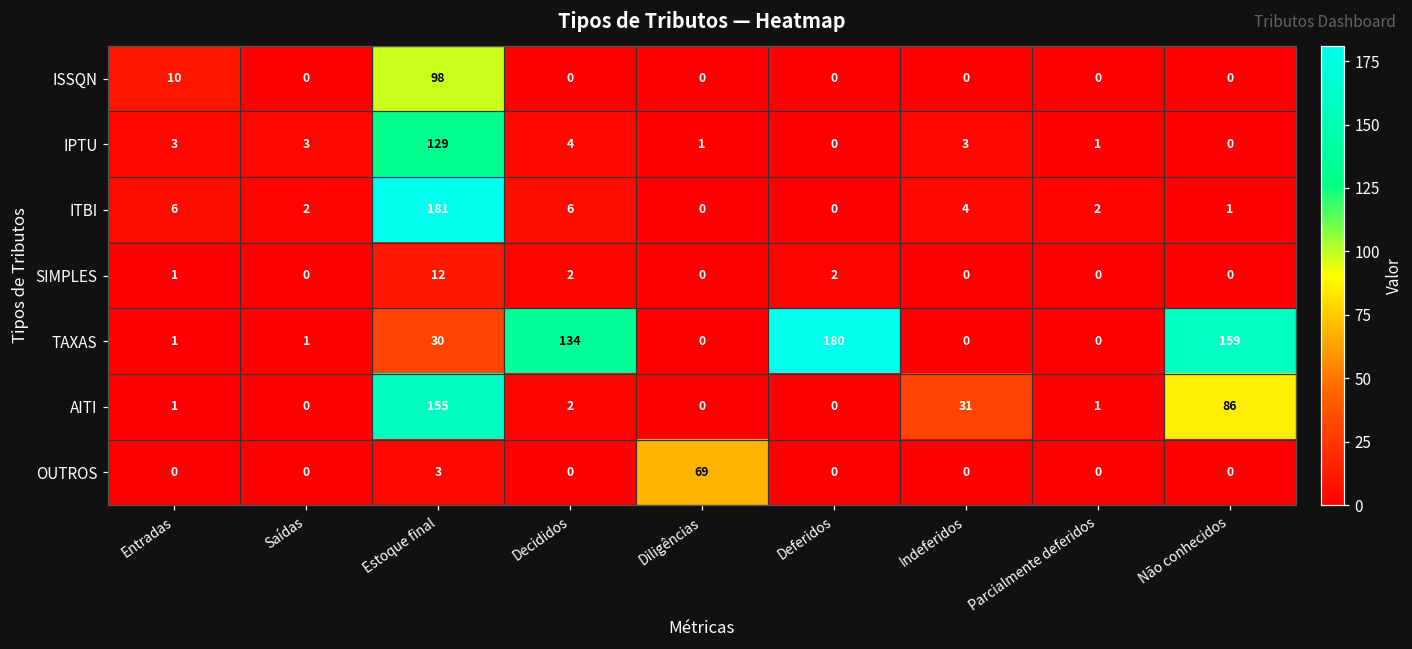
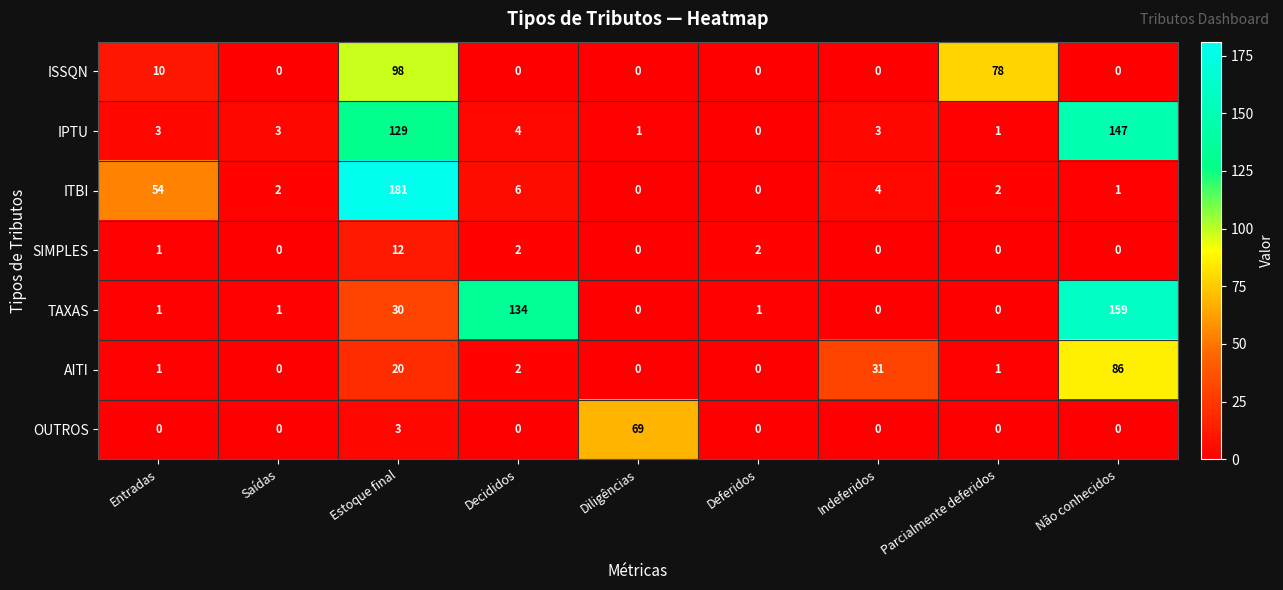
ISSQN, Parcialmente deferidos: 0 -> 78
IPTU, Não conhecidos: 0 -> 147
ITBI, Entradas: 6 -> 54
TAXAS, Deferidos: 180 -> 1
AITI, Estoque final: 155 -> 20
